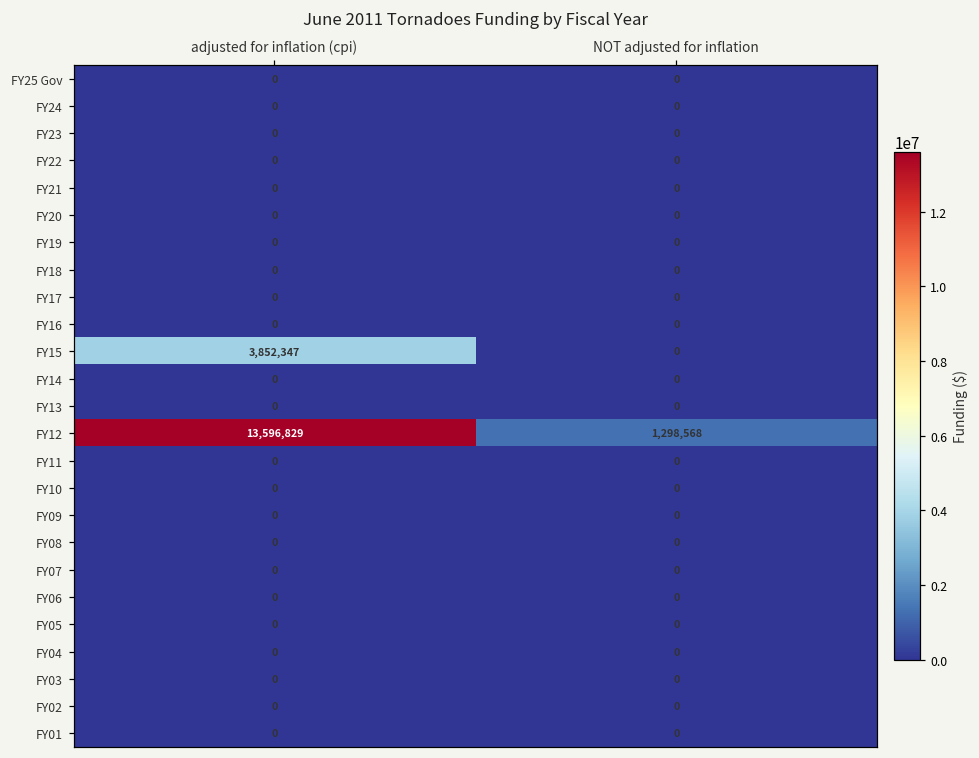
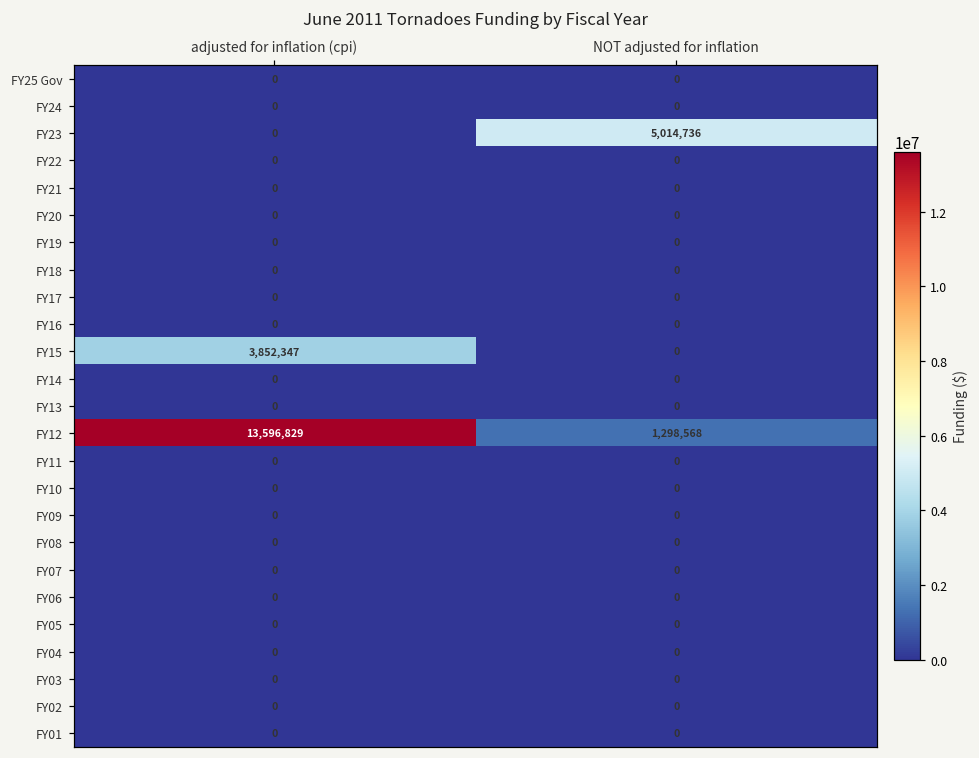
FY23, NOT adjusted for inflation: 0 -> 5,014,736
